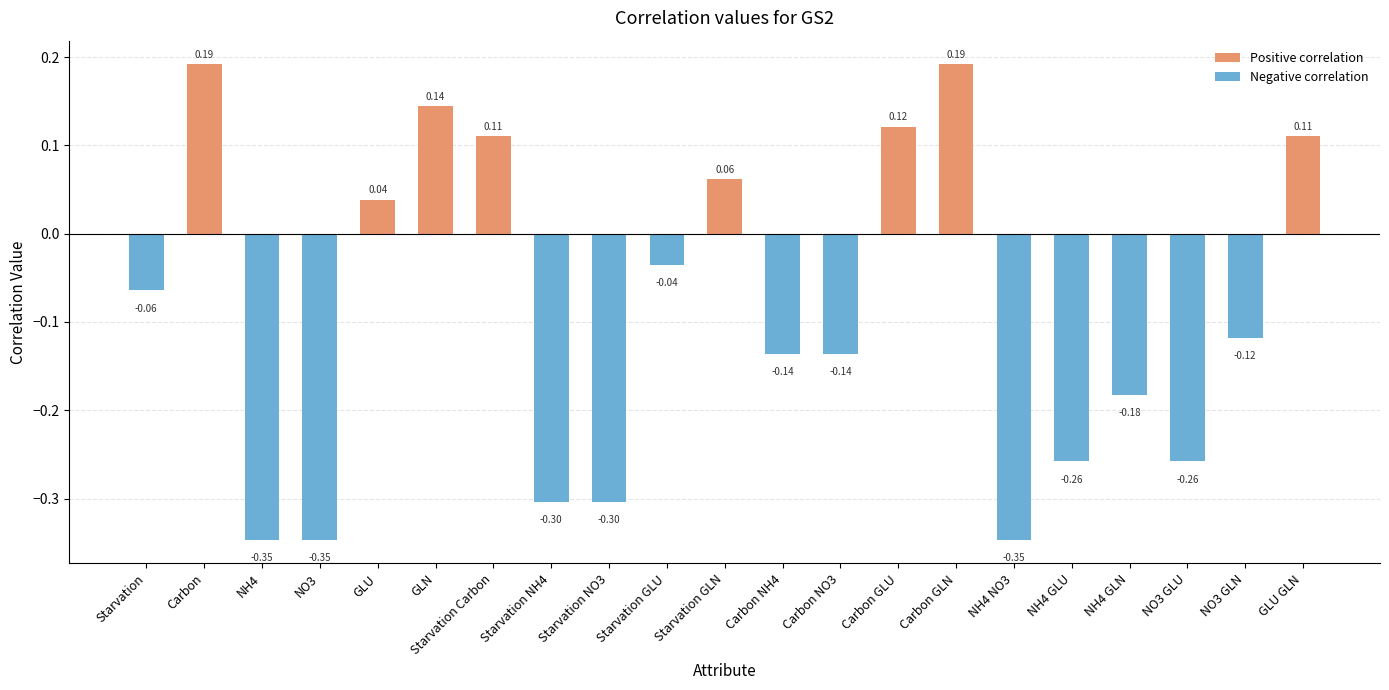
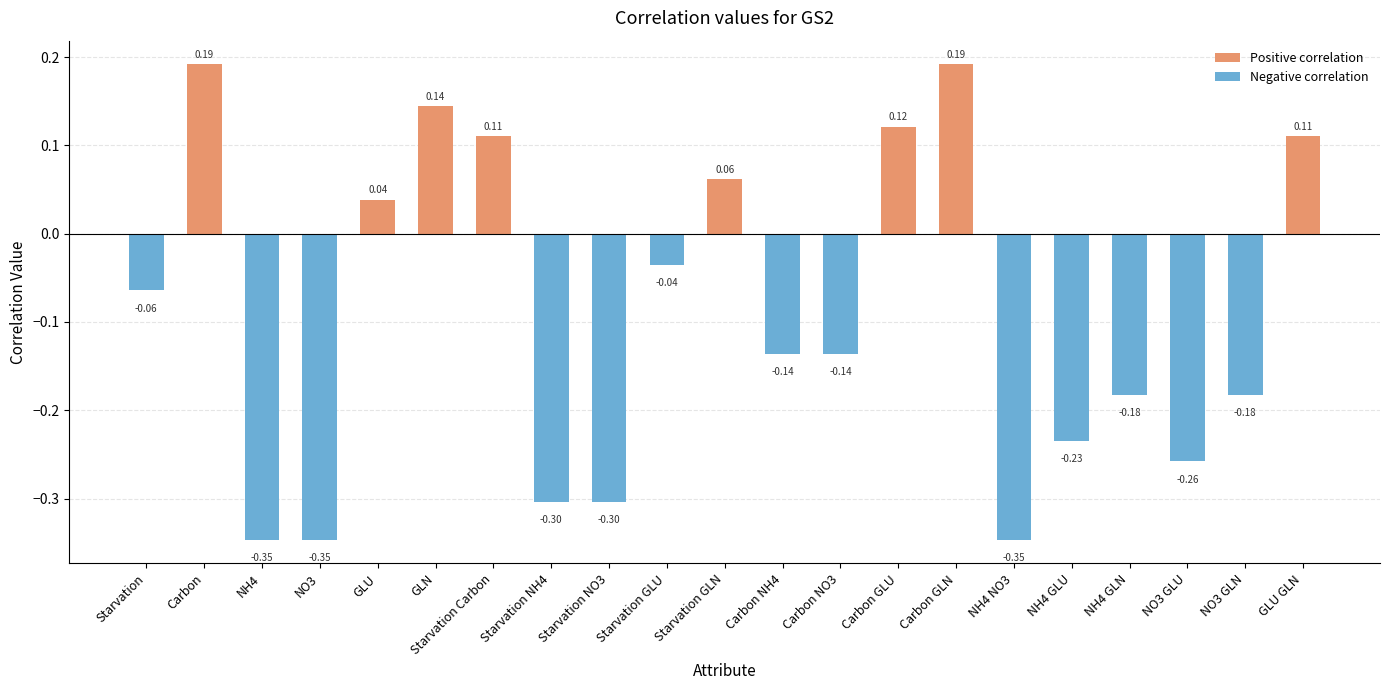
Negative correlation, NH4 GLU: -0.26 -> -0.23
Negative correlation, NO3 GLN: -0.12 -> -0.18
